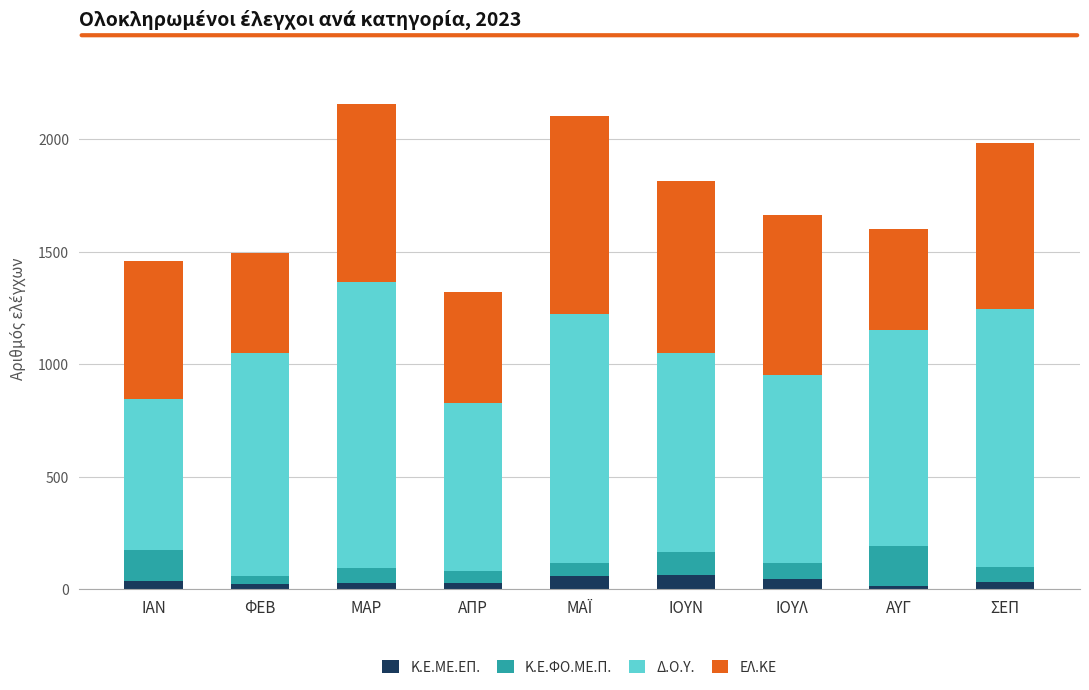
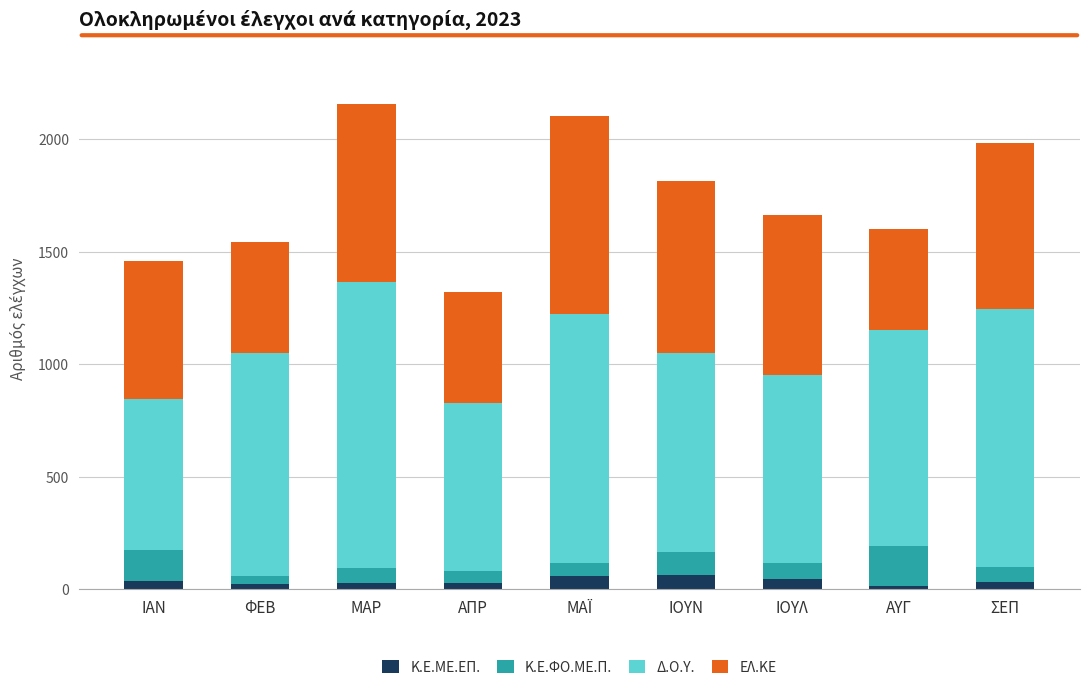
ΕΛ.ΚΕ, ΦΕΒ: 440 -> 490
